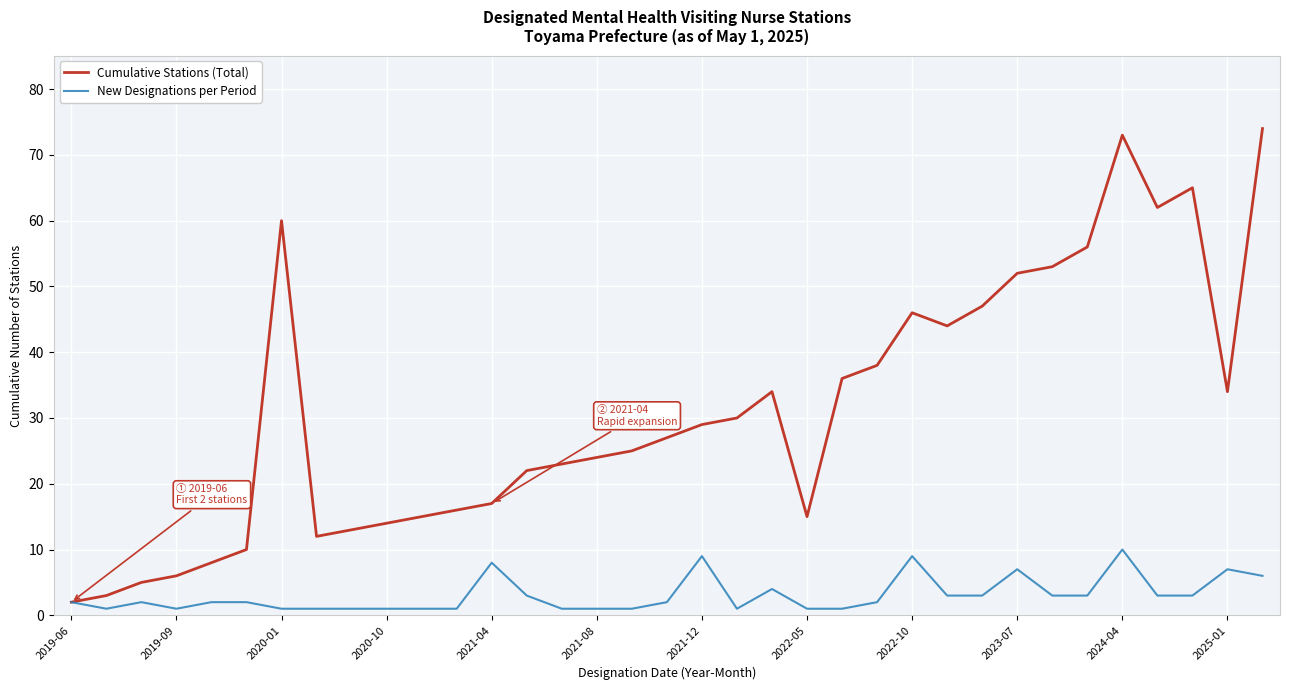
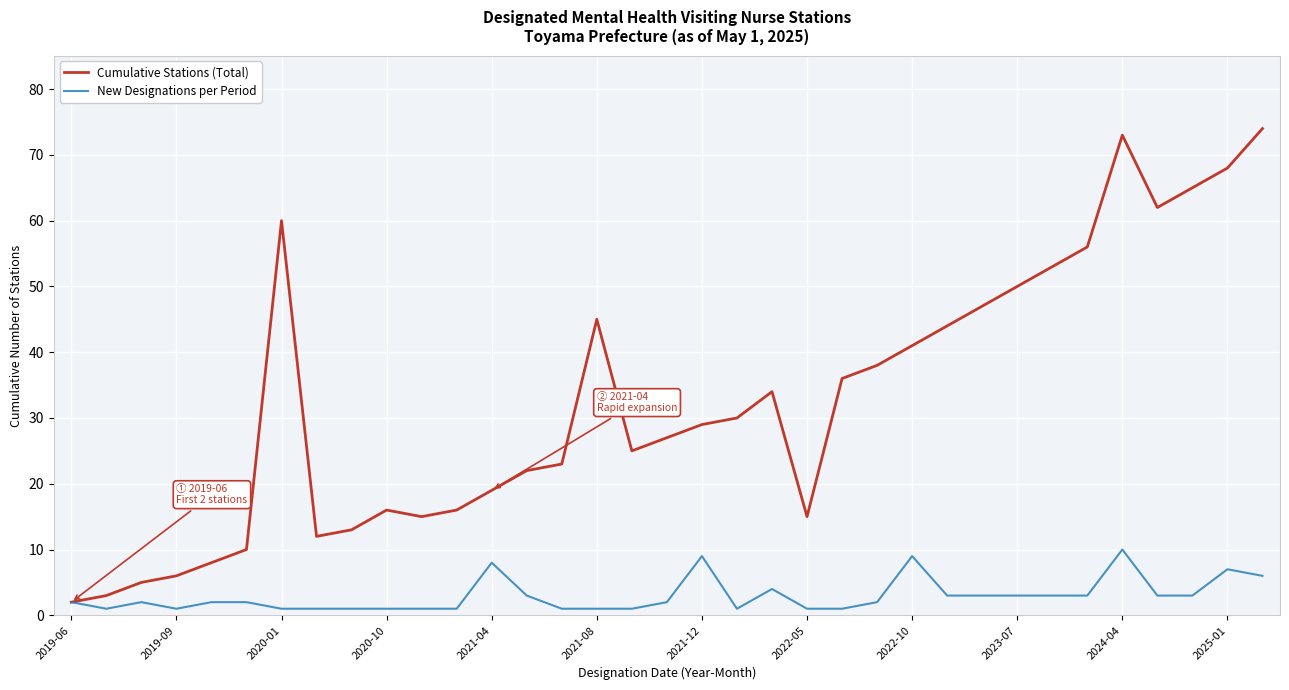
Cumulative Stations (Total), 2020-10: 14 -> 16
Cumulative Stations (Total), 2021-04: 17 -> 19
Cumulative Stations (Total), 2021-08: 24 -> 45
Cumulative Stations (Total), 2022-10: 46 -> 41
Cumulative Stations (Total), 2023-07: 52 -> 50
New Designations per Period, 2023-07: 7 -> 3
Cumulative Stations (Total), 2025-01: 34 -> 68
